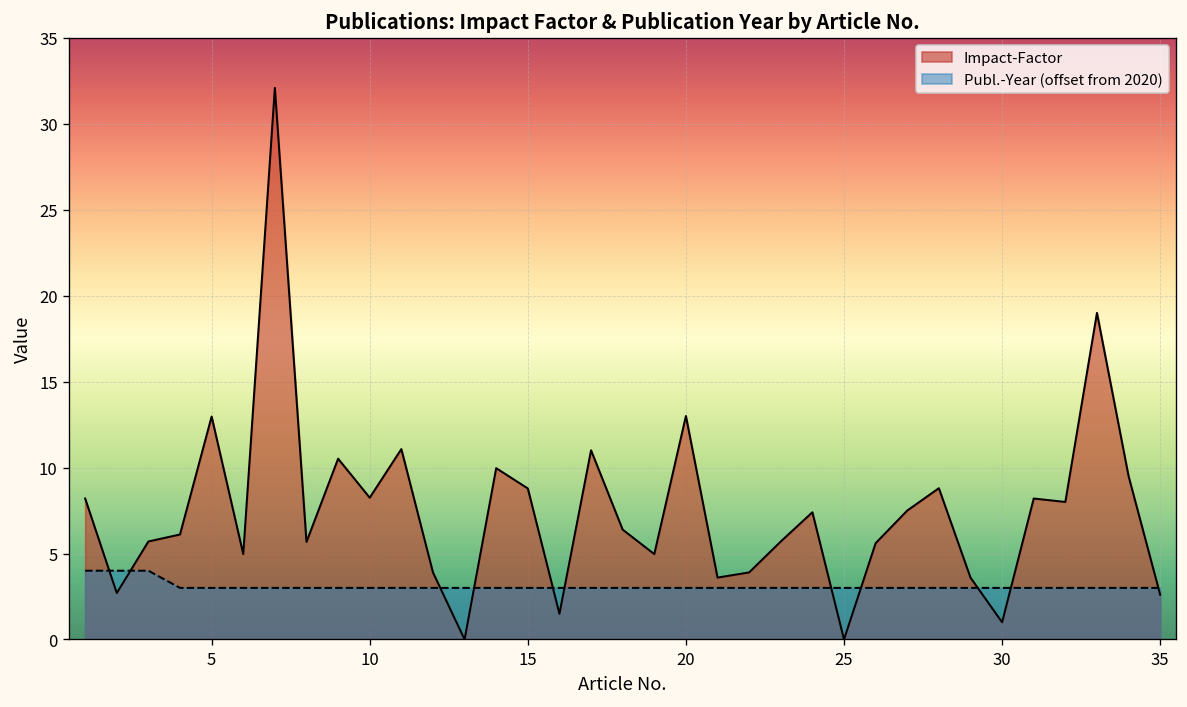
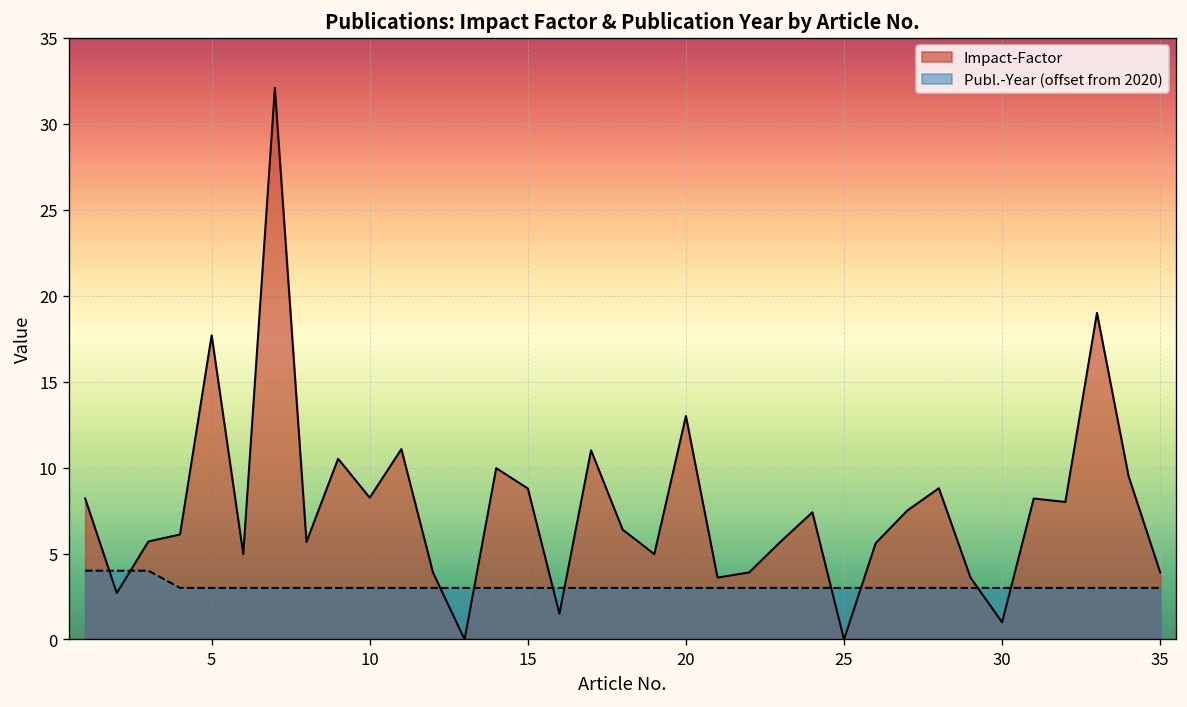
Impact-Factor, 5: 13.0 -> 17.7
Impact-Factor, 35: 2.6 -> 3.9
